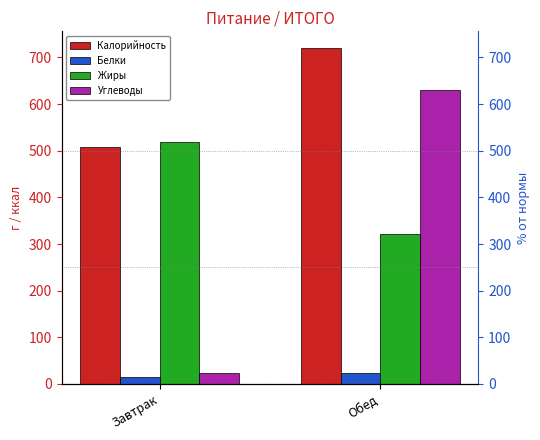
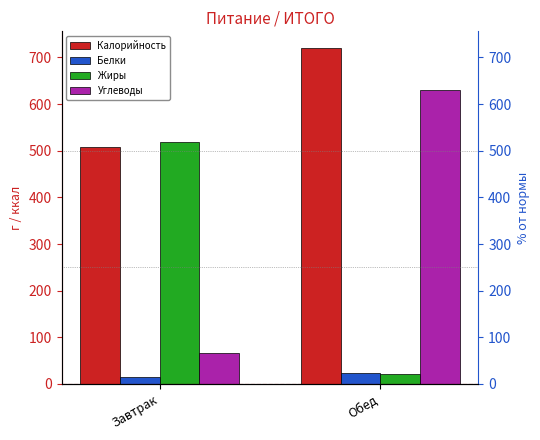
Углеводы, Завтрак: 20 -> 70
Жиры, Обед: 320 -> 20
